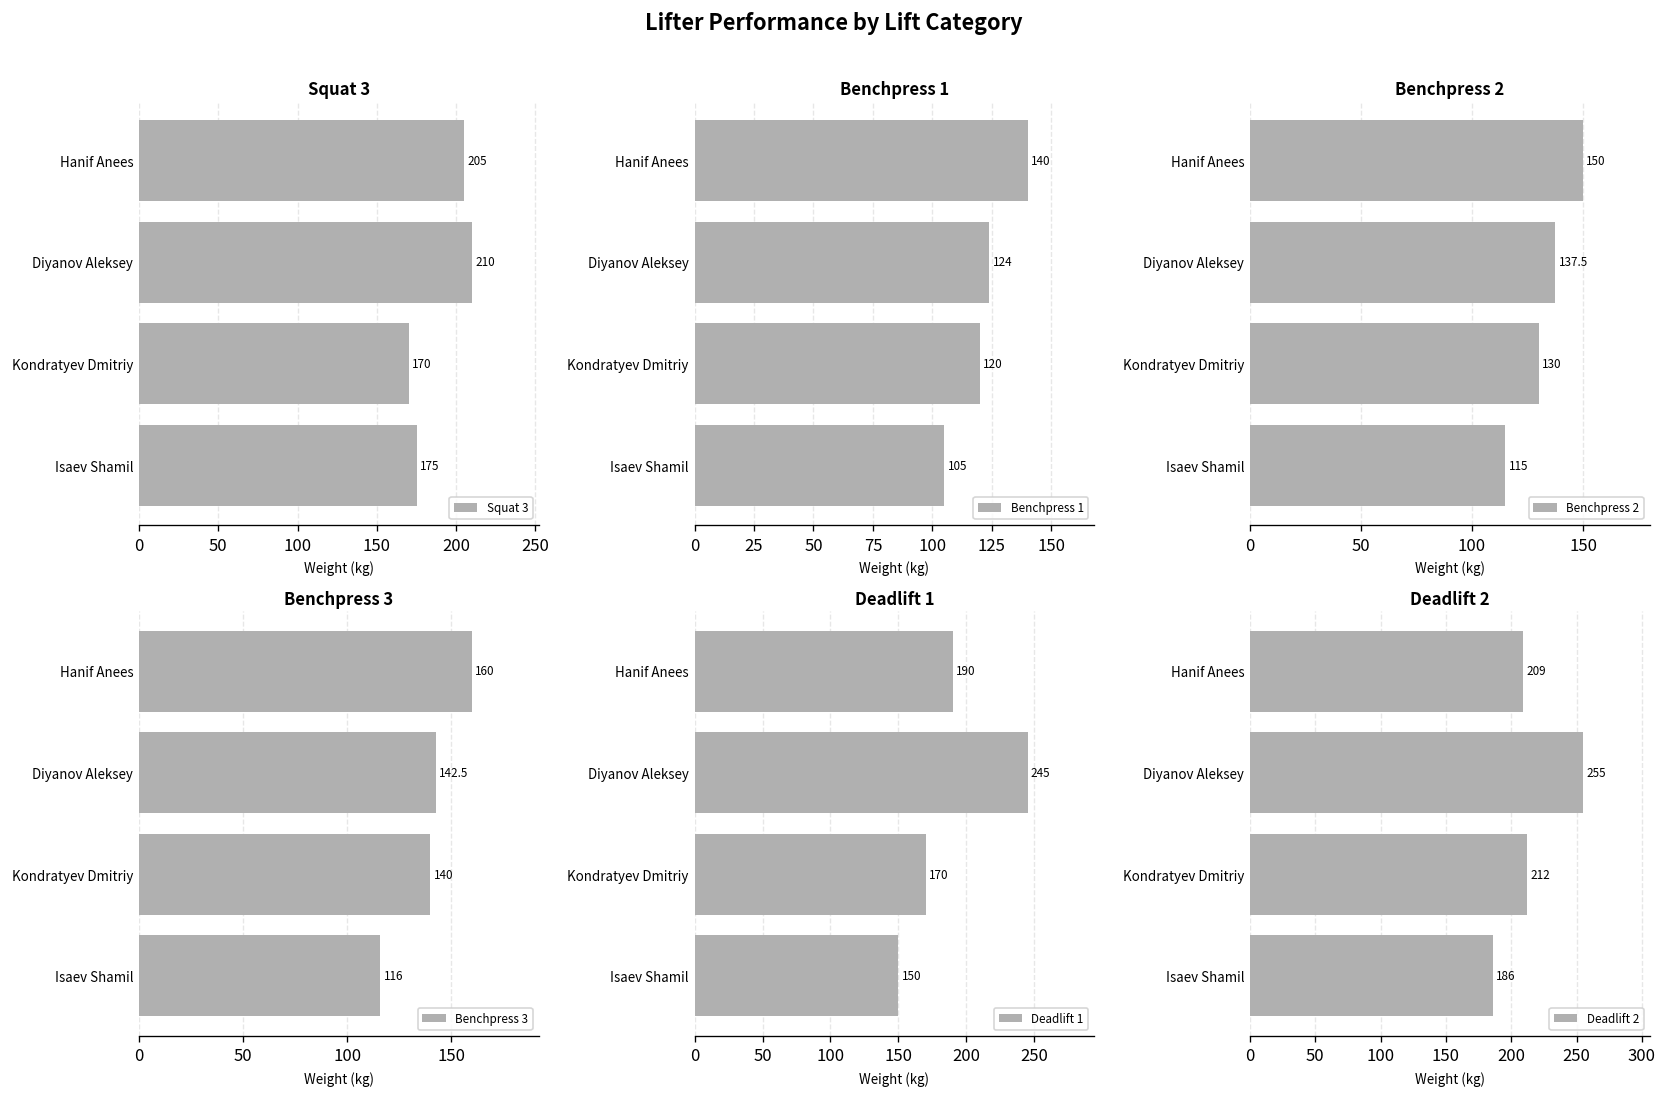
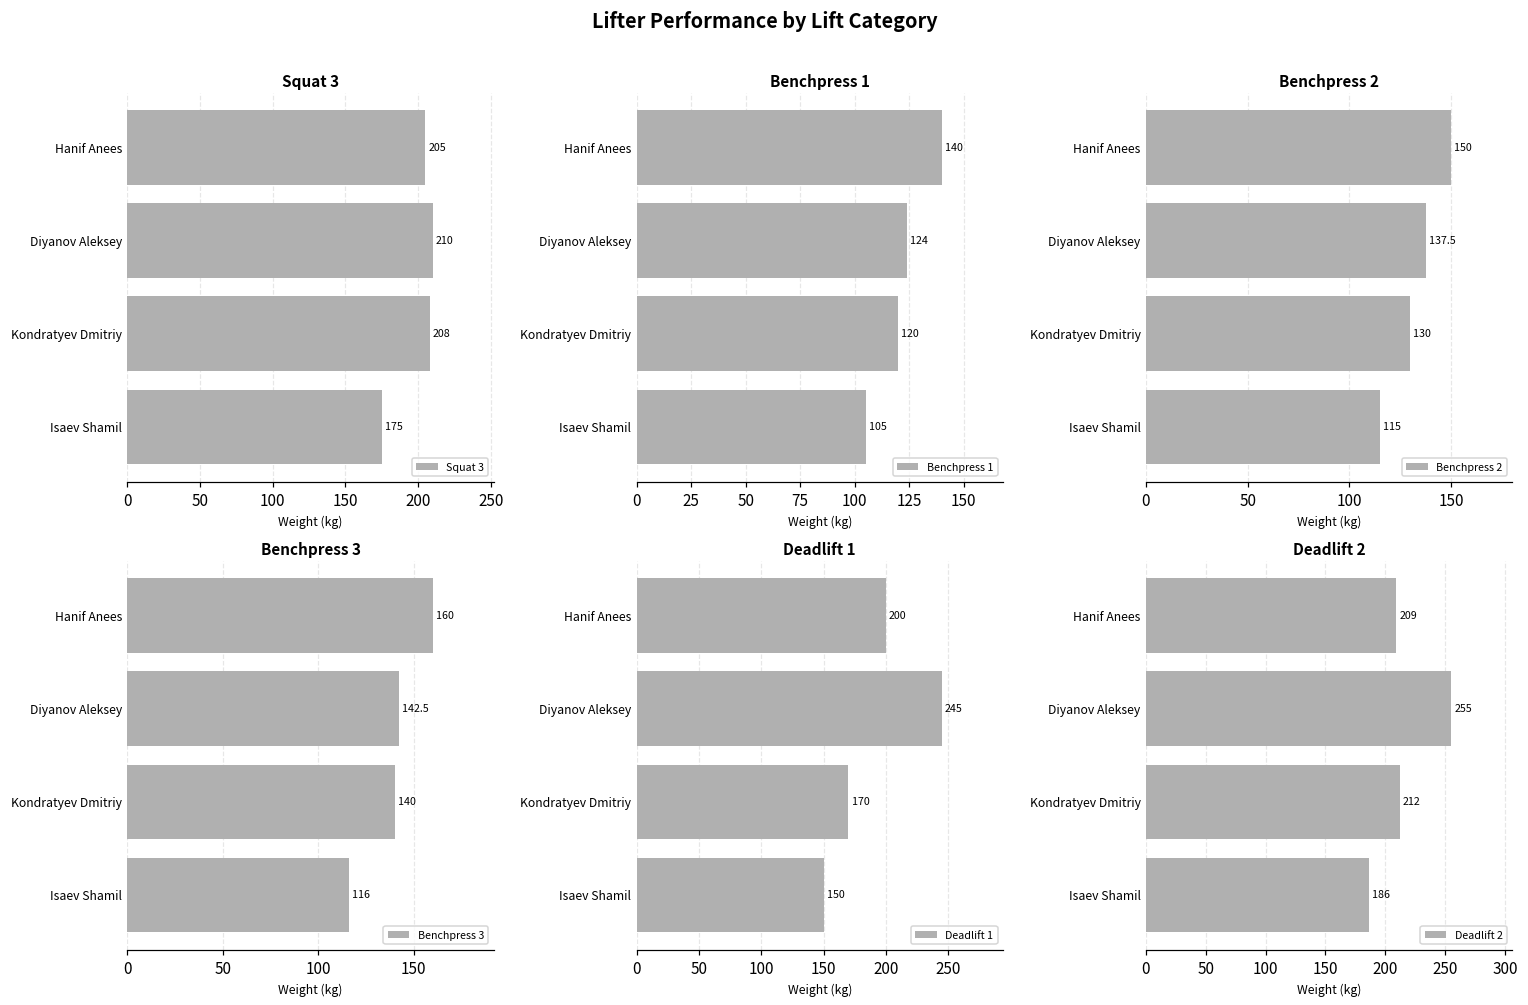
Squat 3, Kondratyev Dmitriy: 170 -> 208
Deadlift 1, Hanif Anees: 190 -> 200
